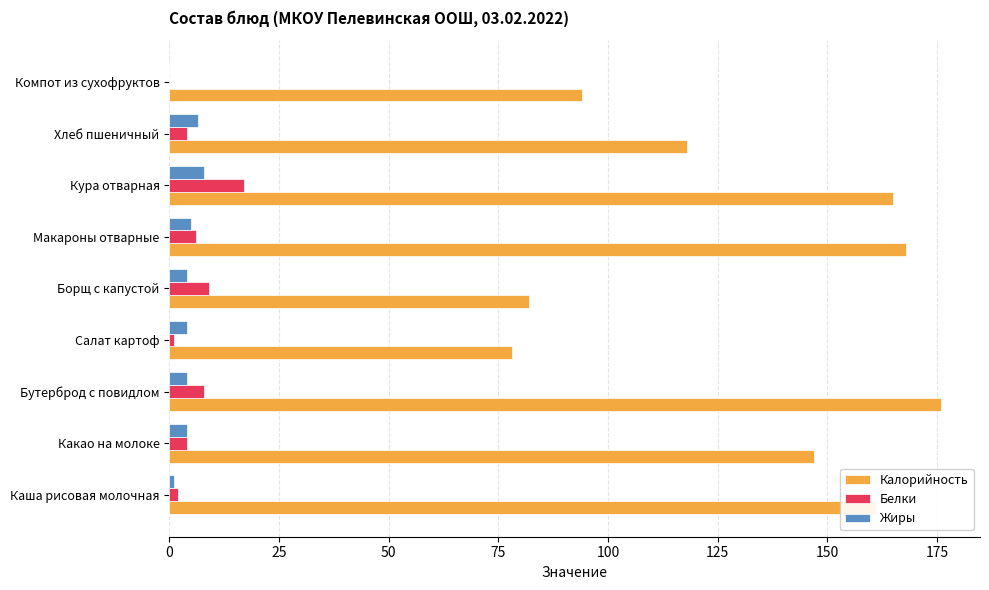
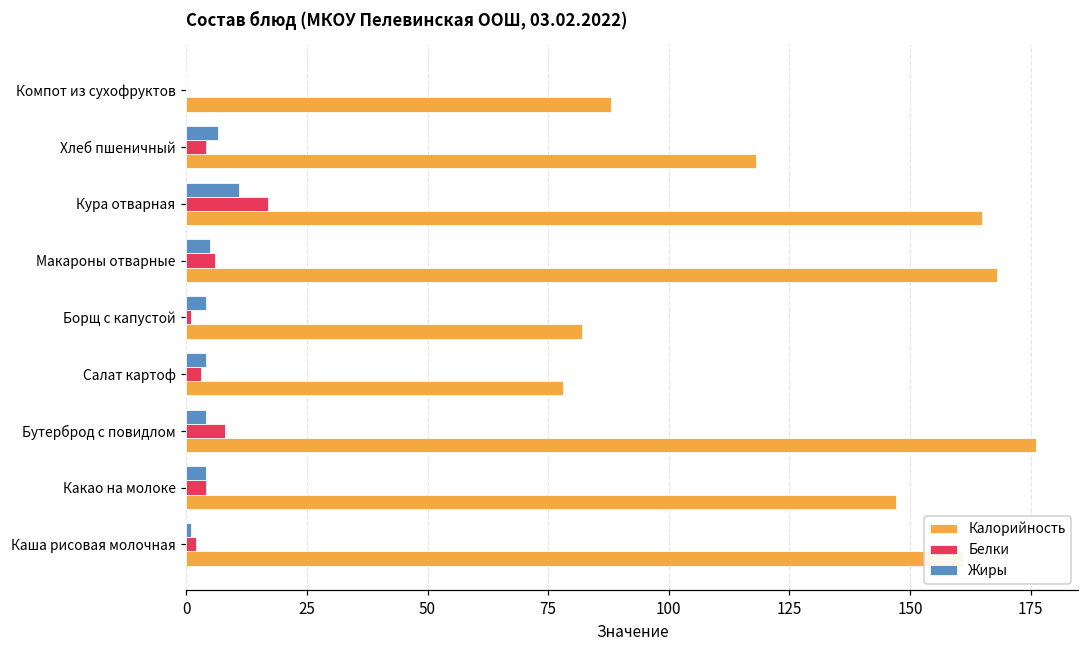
Калорийность, Компот из сухофруктов: 94 -> 88
Жиры, Кура отварная: 8 -> 11
Белки, Борщ с капустой: 9 -> 1
Белки, Салат картоф: 1 -> 3
